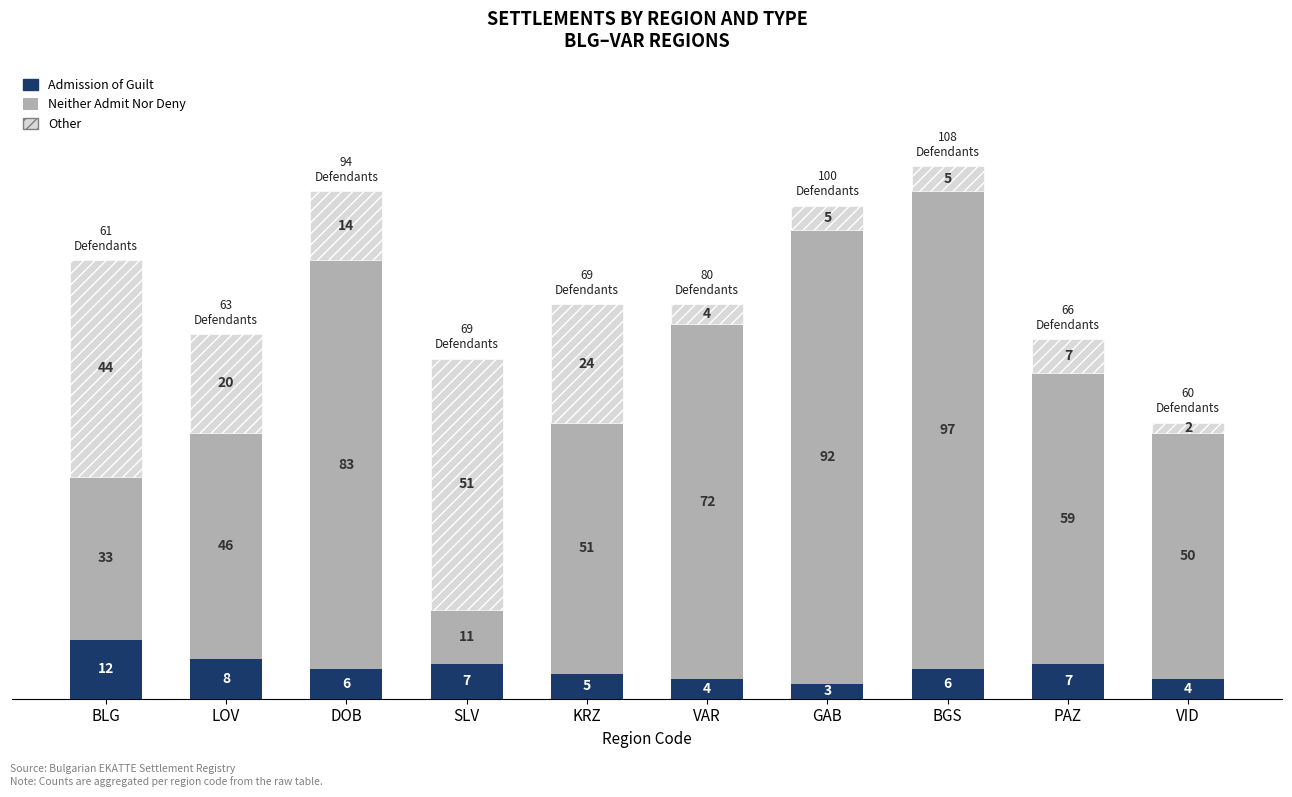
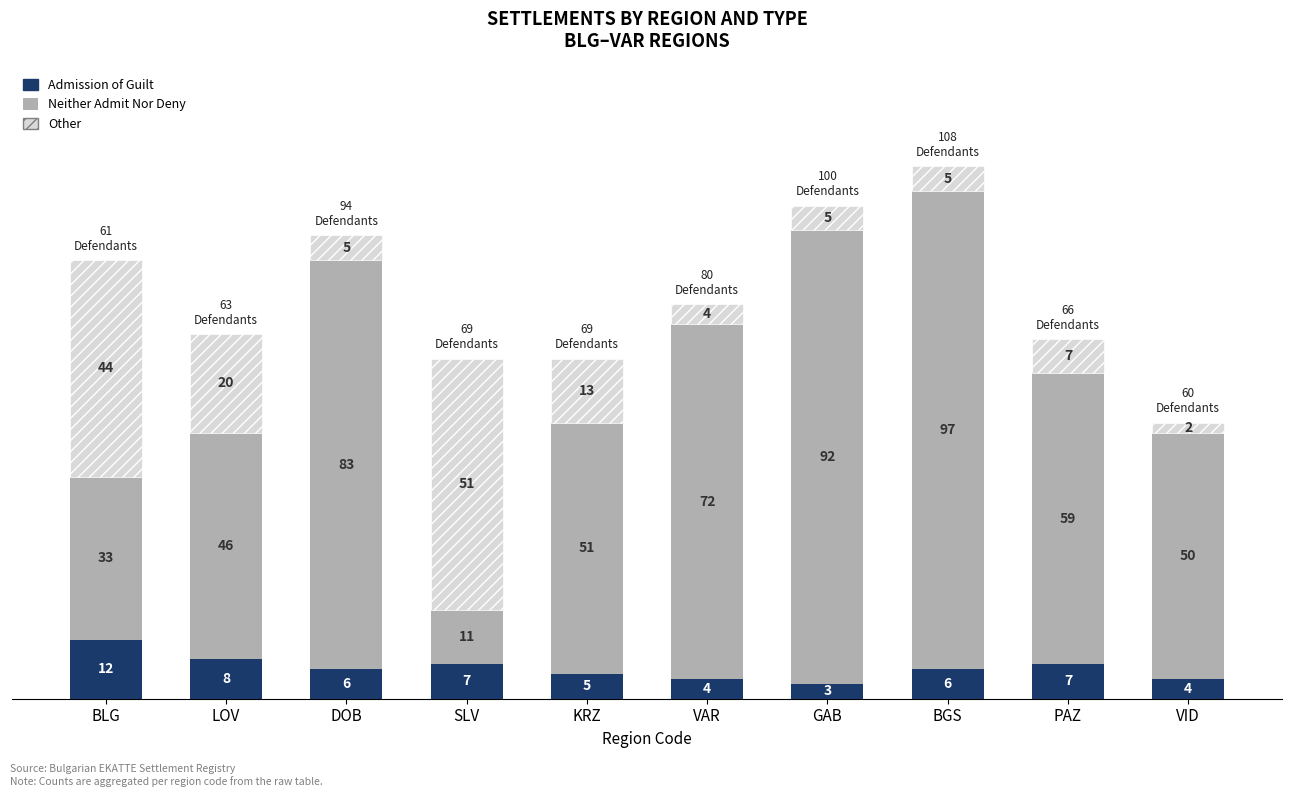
Other, DOB: 14 -> 5
Other, KRZ: 24 -> 13
